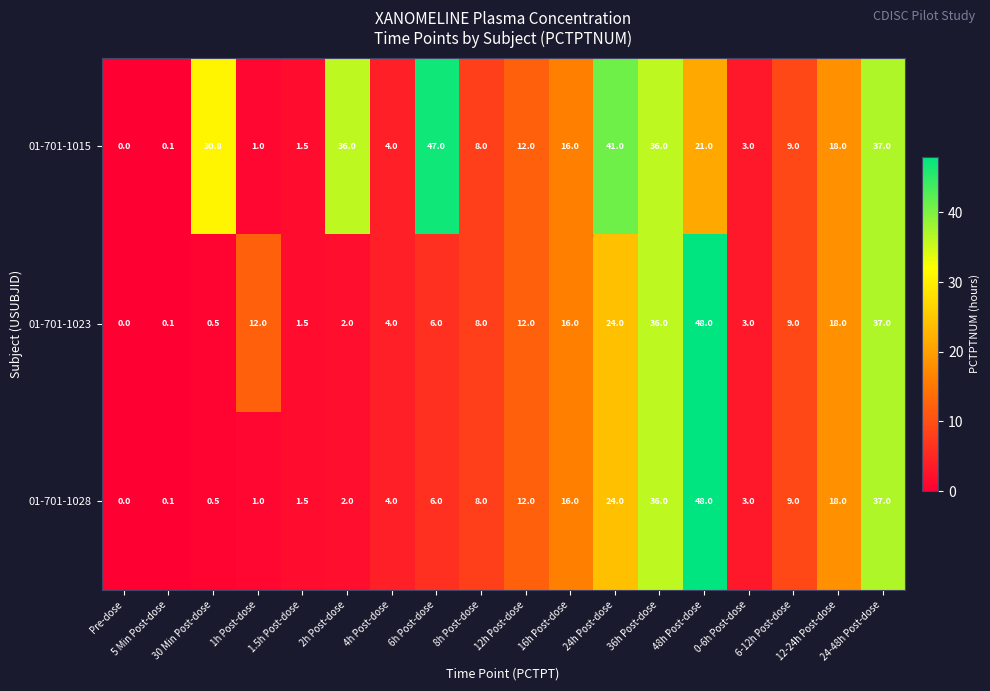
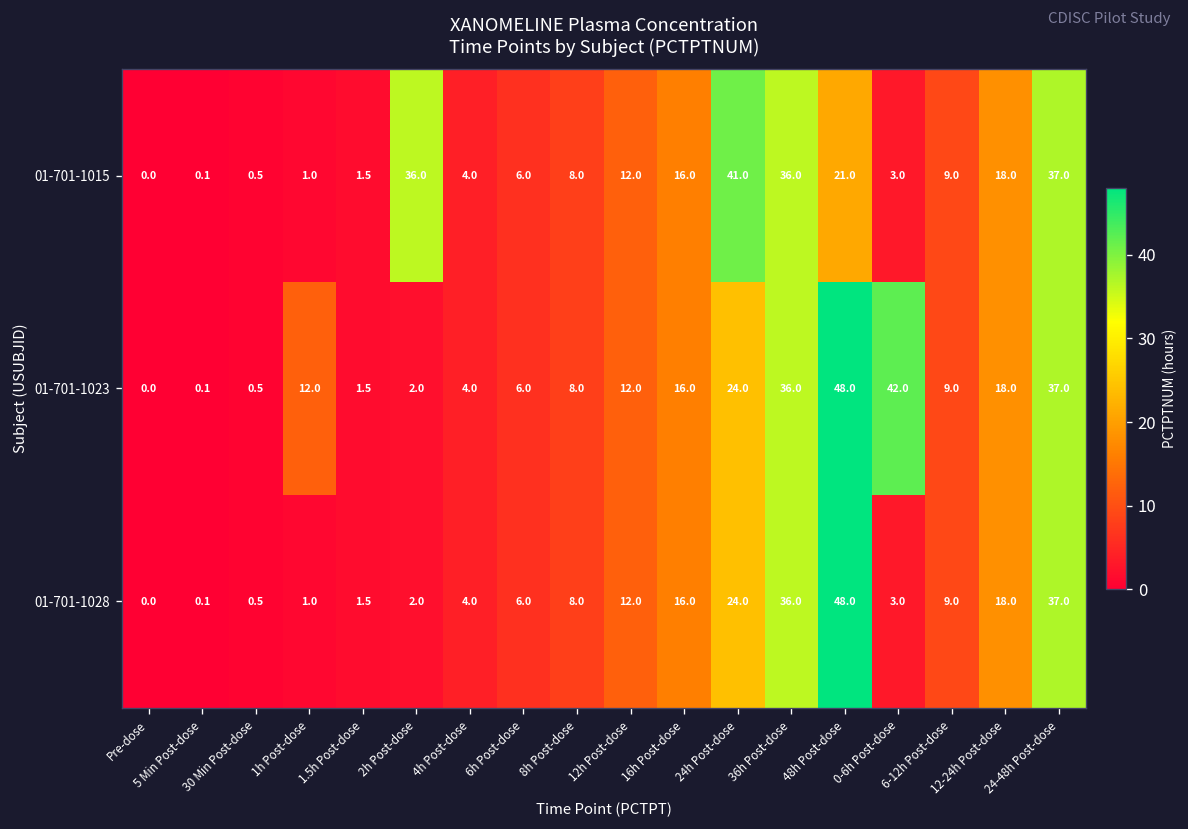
01-701-1015, 30 Min Post-dose: 30.8 -> 0.5
01-701-1015, 6h Post-dose: 47.0 -> 6.0
01-701-1023, 0-6h Post-dose: 3.0 -> 42.0
